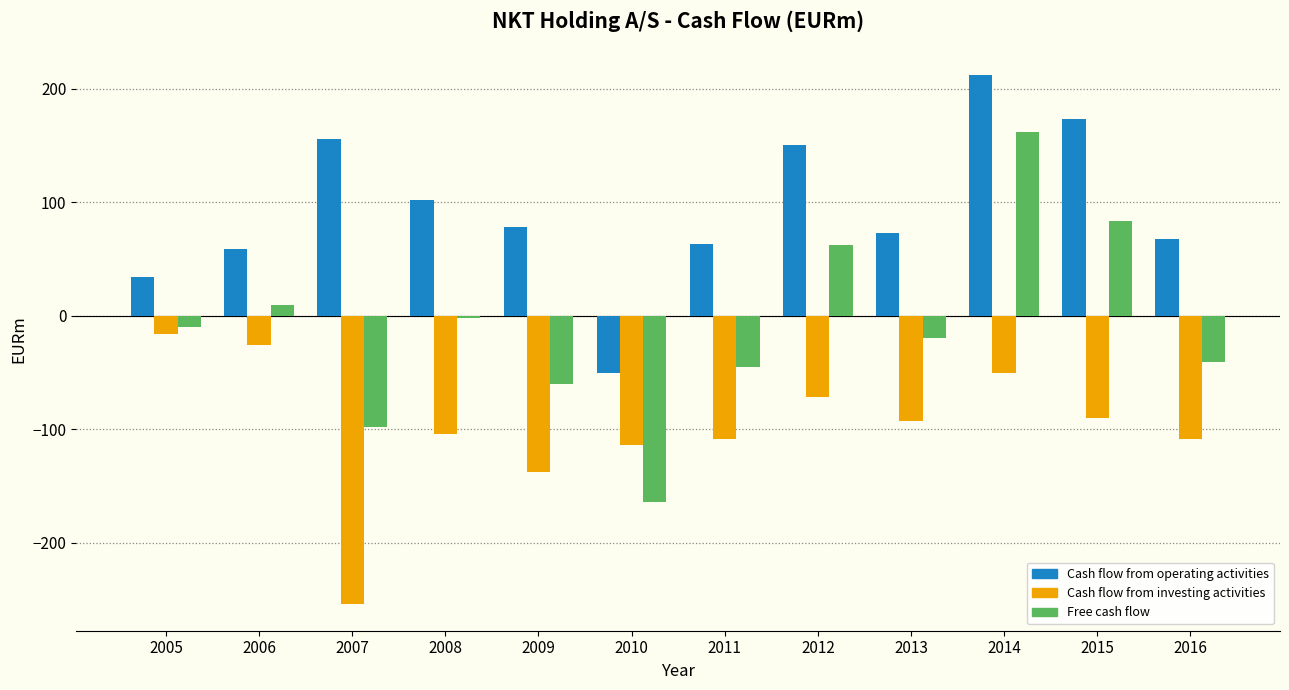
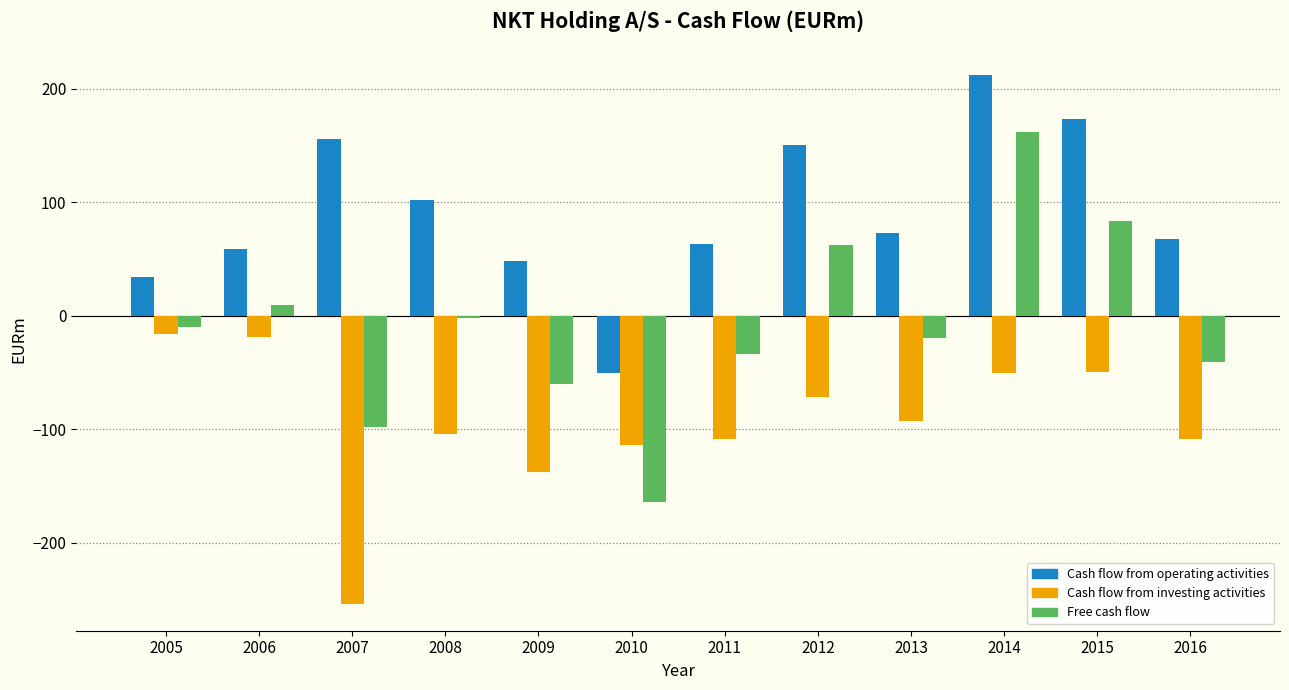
Cash flow from investing activities, 2006: -26 -> -19
Cash flow from operating activities, 2009: 78 -> 48
Free cash flow, 2011: -45 -> -33
Cash flow from investing activities, 2015: -90 -> -50
